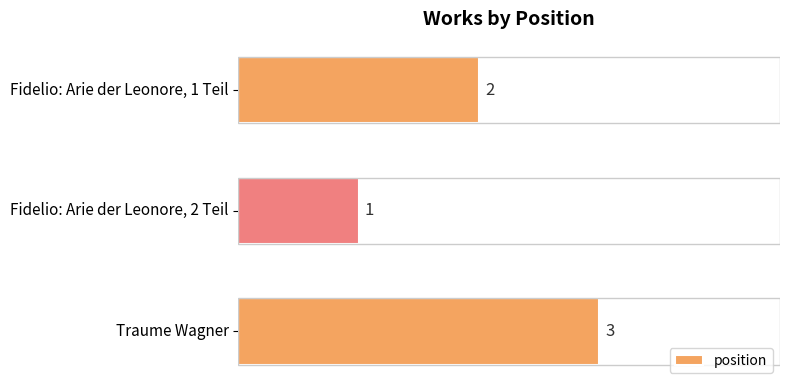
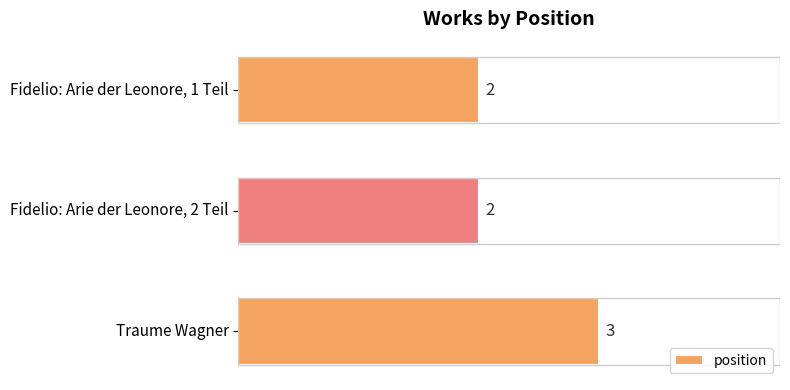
Fidelio: Arie der Leonore, 2 Teil: 1 -> 2
